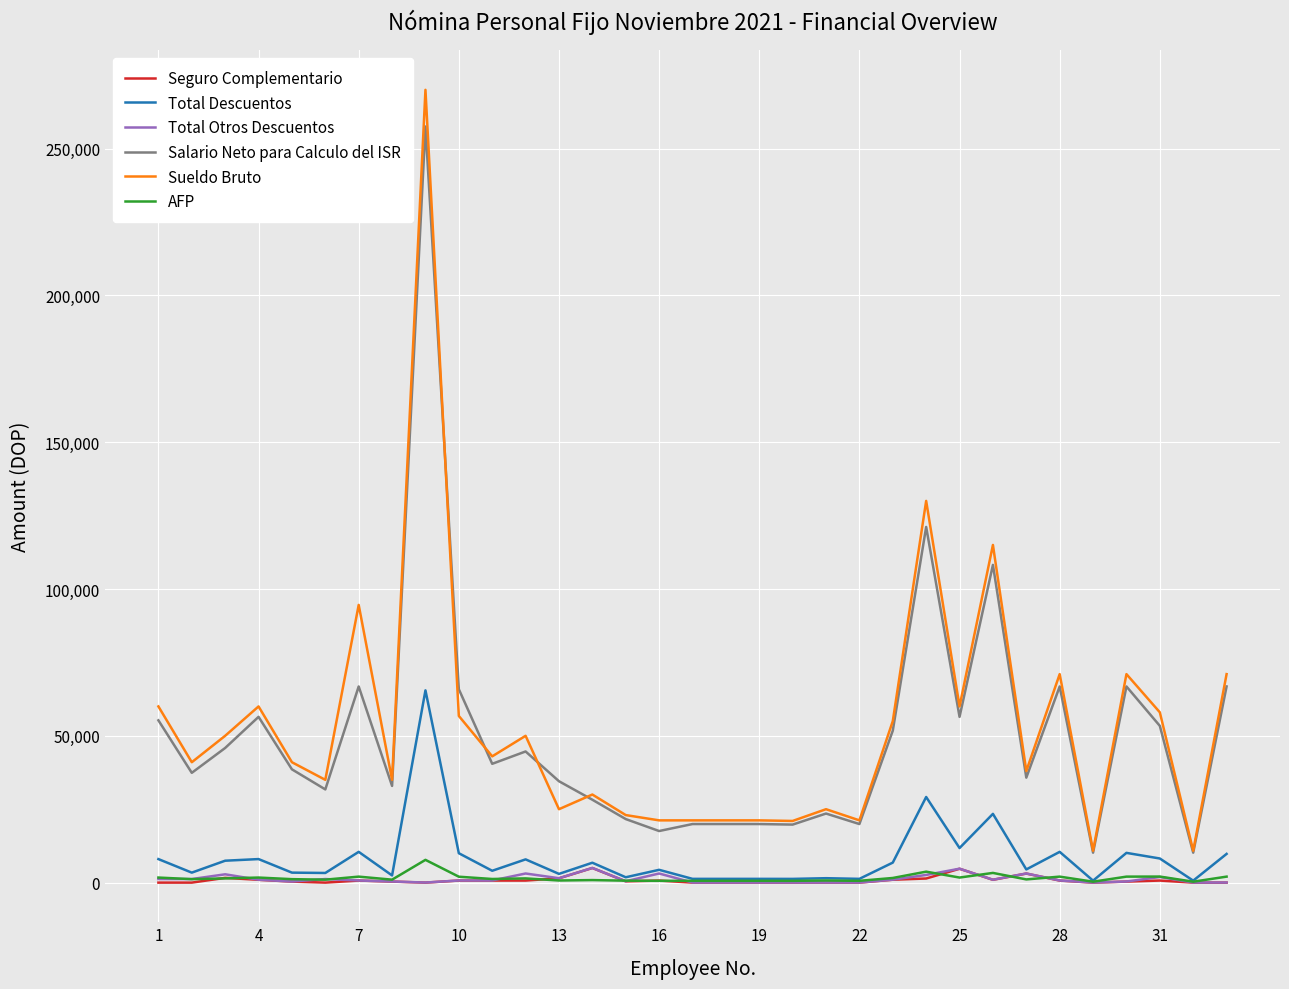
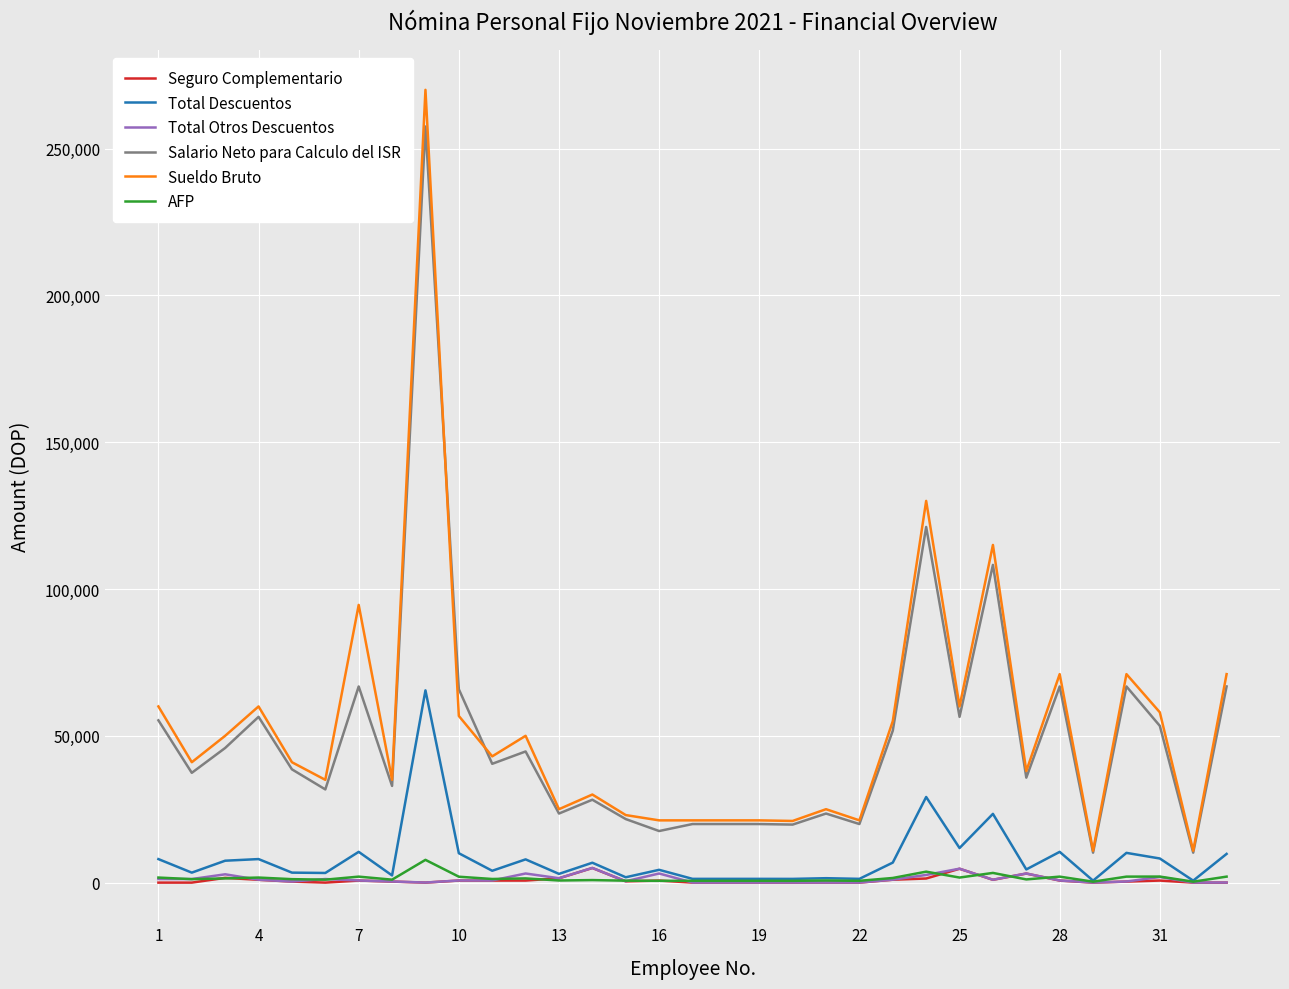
Salario Neto para Calculo del ISR, 13: 35,000 -> 24,000
